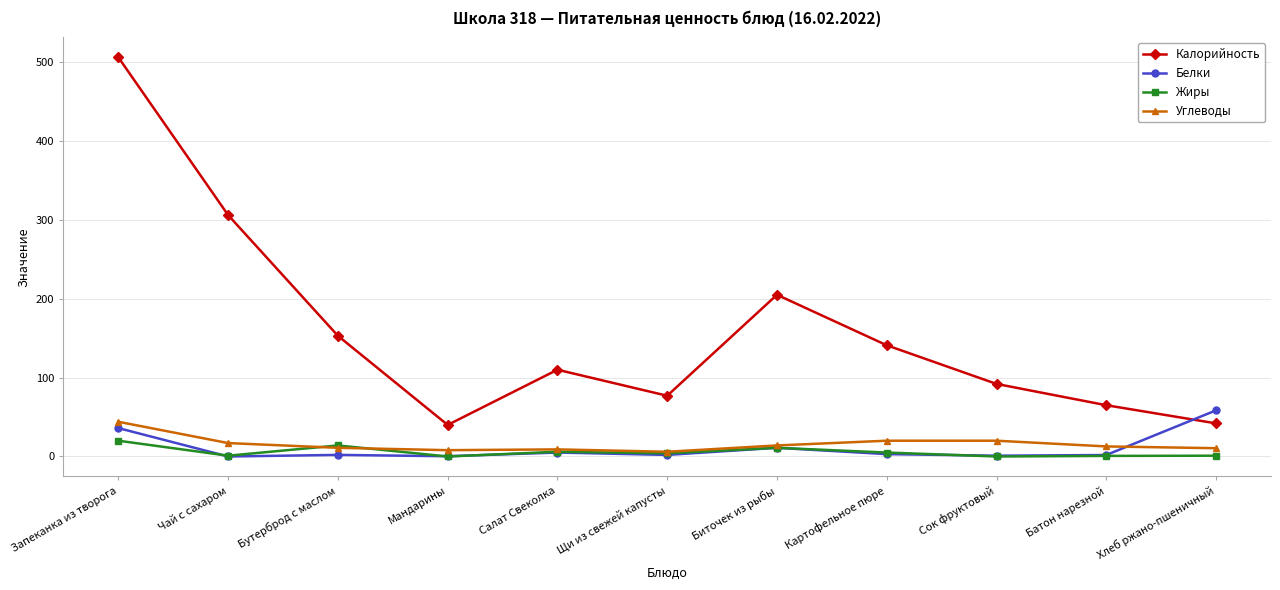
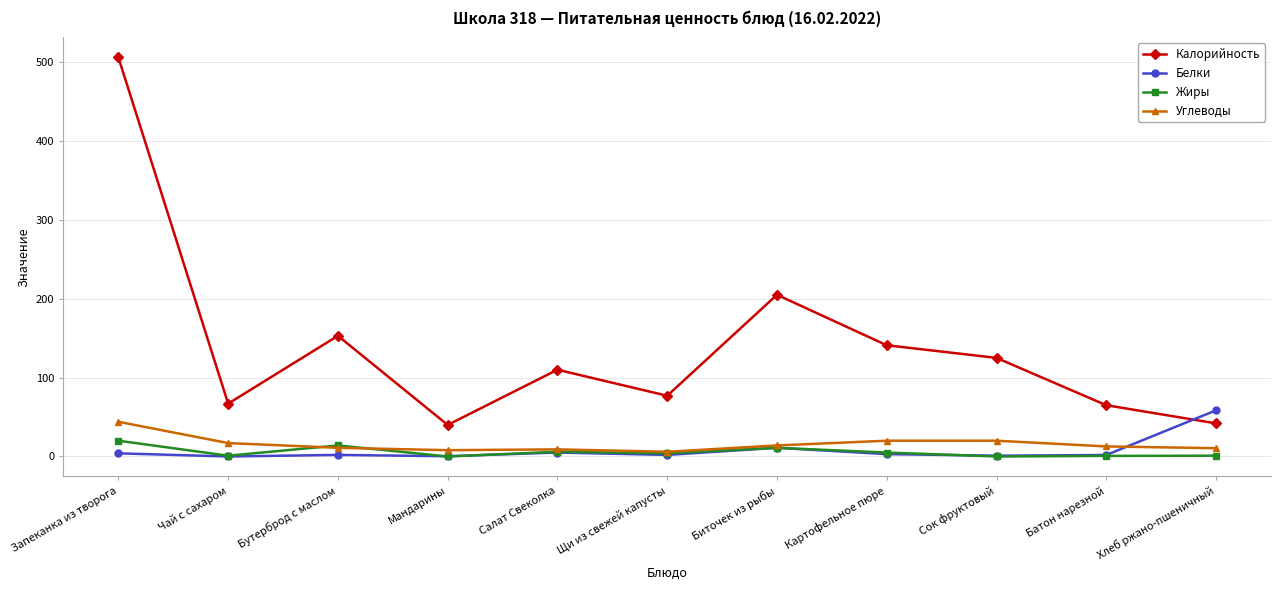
Белки, Запеканка из творога: 40 -> 0
Калорийность, Чай с сахаром: 310 -> 70
Калорийность, Сок фруктовый: 90 -> 130
